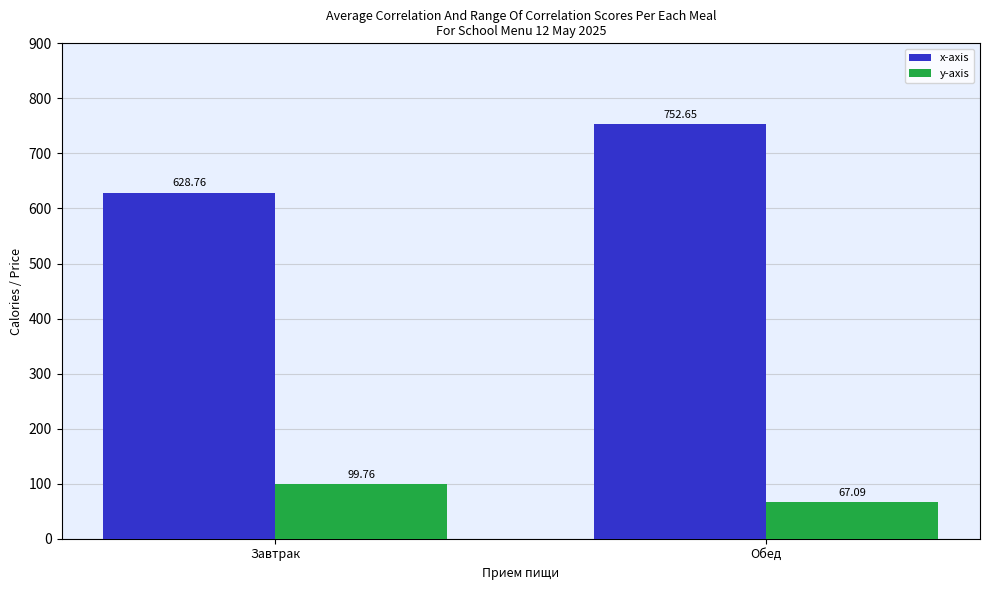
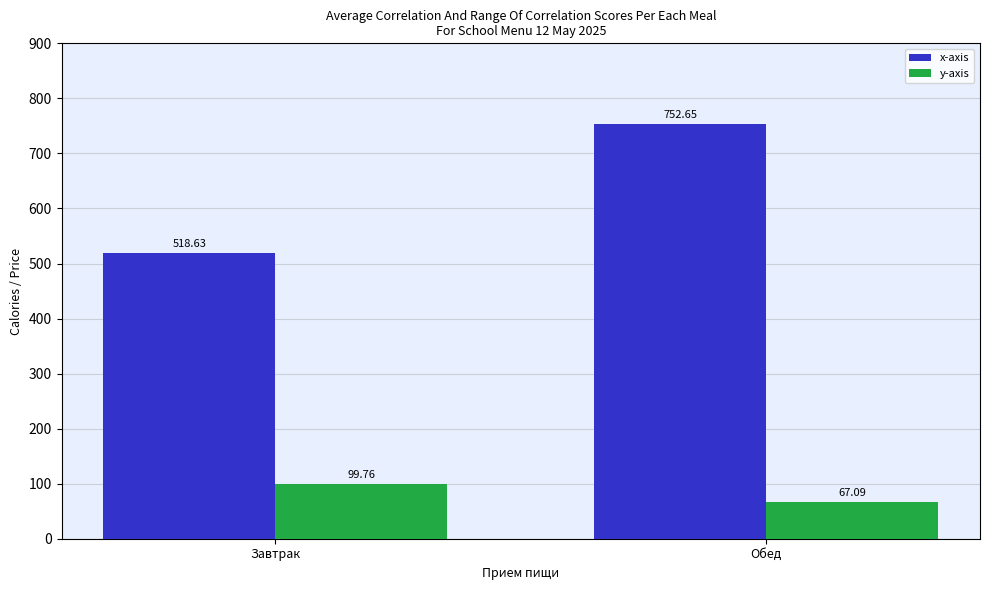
x-axis, Завтрак: 628.76 -> 518.63
